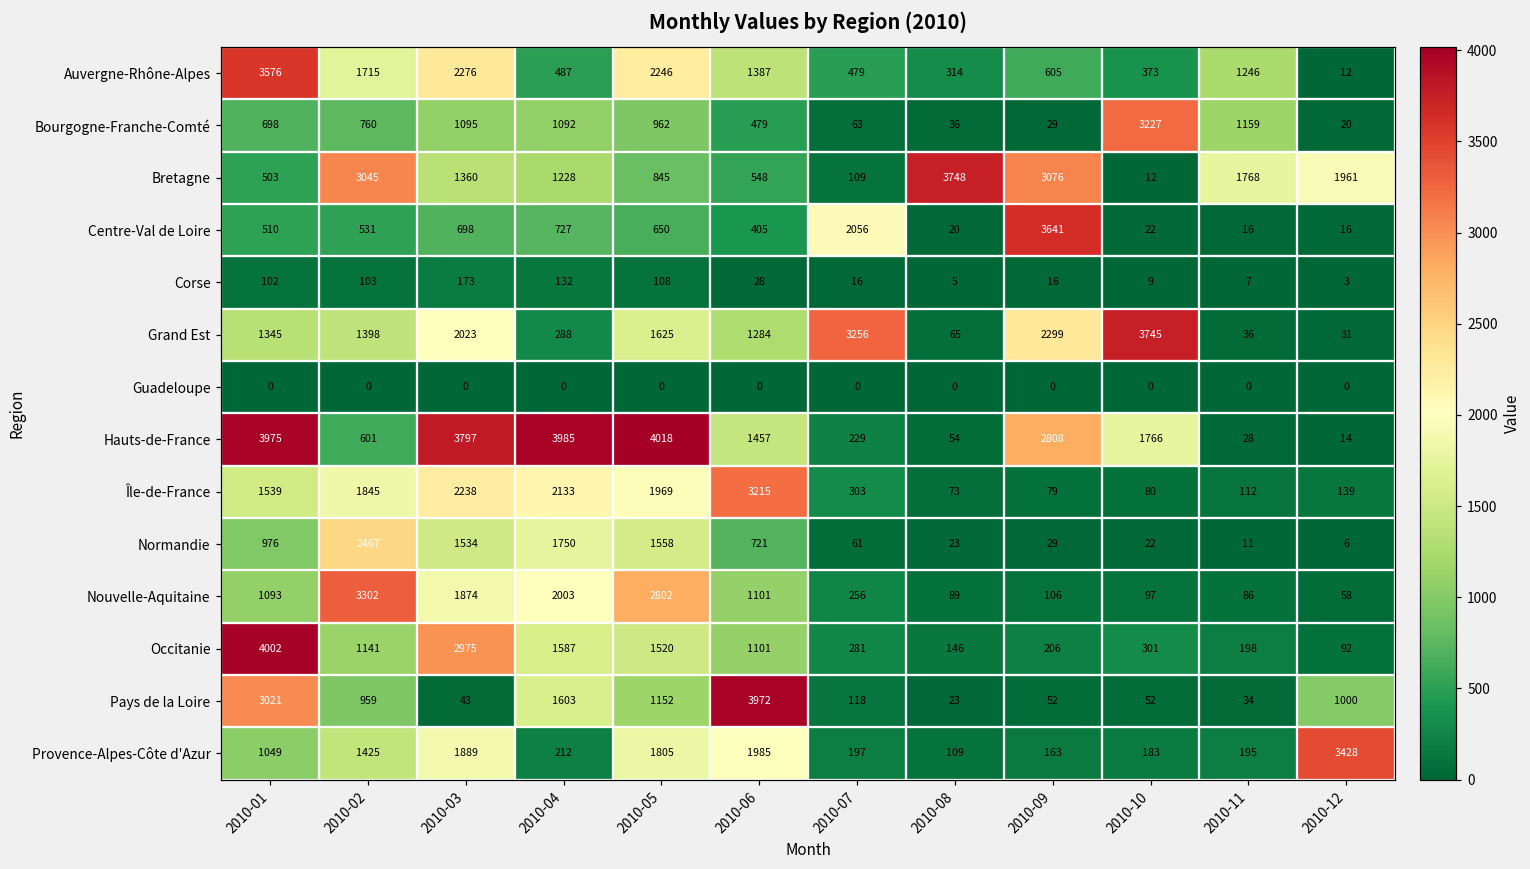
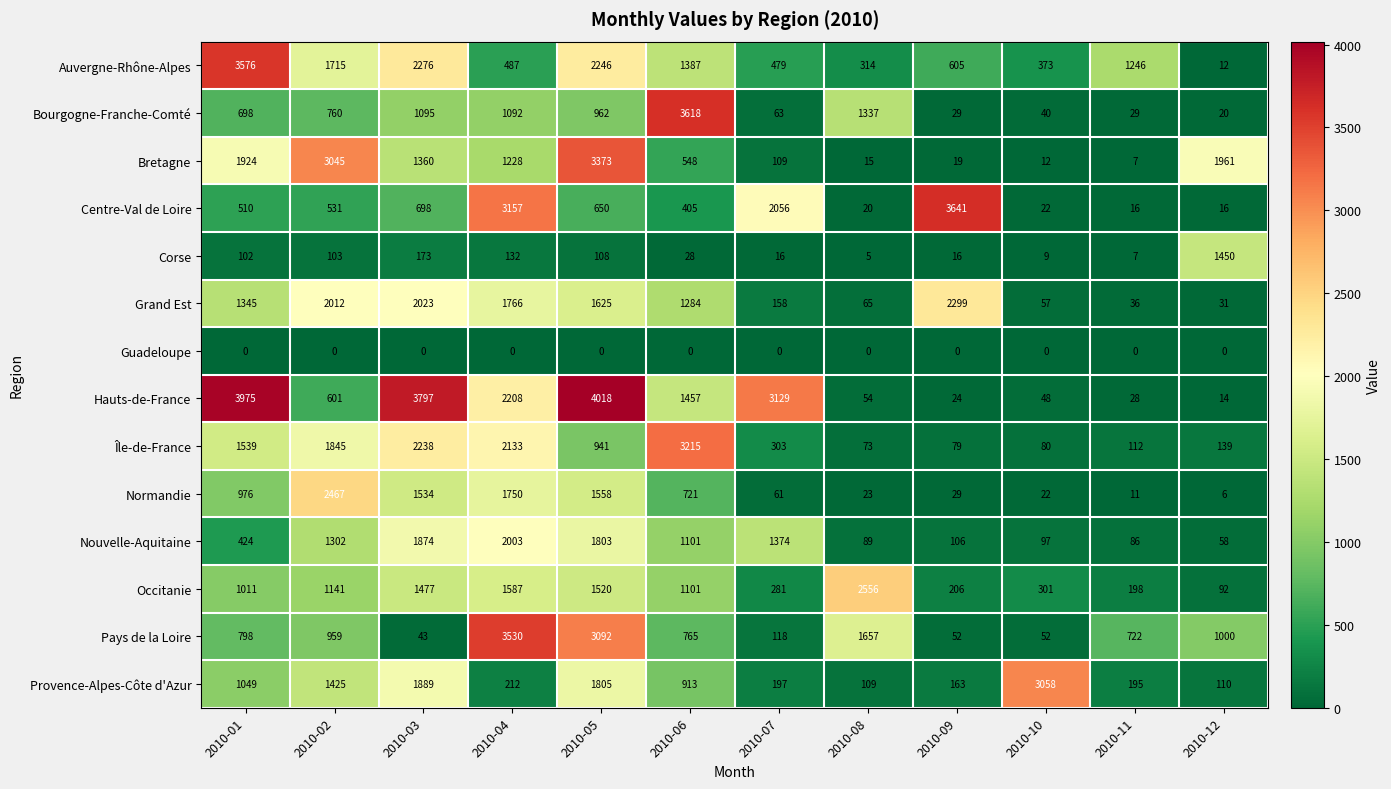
Bourgogne-Franche-Comté, 2010-06: 479 -> 3618
Bourgogne-Franche-Comté, 2010-08: 36 -> 1337
Bourgogne-Franche-Comté, 2010-10: 3227 -> 40
Bourgogne-Franche-Comté, 2010-11: 1159 -> 29
Bretagne, 2010-01: 503 -> 1924
Bretagne, 2010-05: 845 -> 3373
Bretagne, 2010-08: 3748 -> 15
Bretagne, 2010-09: 3076 -> 19
Bretagne, 2010-11: 1768 -> 7
Centre-Val de Loire, 2010-04: 727 -> 3157
Corse, 2010-12: 3 -> 1450
Grand Est, 2010-02: 1398 -> 2012
Grand Est, 2010-04: 288 -> 1766
Grand Est, 2010-07: 3256 -> 158
Grand Est, 2010-10: 3745 -> 57
Hauts-de-France, 2010-04: 3985 -> 2208
Hauts-de-France, 2010-07: 229 -> 3129
Hauts-de-France, 2010-09: 2808 -> 24
Hauts-de-France, 2010-10: 1766 -> 48
Île-de-France, 2010-05: 1969 -> 941
Nouvelle-Aquitaine, 2010-01: 1093 -> 424
Nouvelle-Aquitaine, 2010-02: 3302 -> 1302
Nouvelle-Aquitaine, 2010-05: 2802 -> 1803
Nouvelle-Aquitaine, 2010-07: 256 -> 1374
Occitanie, 2010-01: 4002 -> 1011
Occitanie, 2010-03: 2975 -> 1477
Occitanie, 2010-08: 146 -> 2556
Pays de la Loire, 2010-01: 3021 -> 798
Pays de la Loire, 2010-04: 1603 -> 3530
Pays de la Loire, 2010-05: 1152 -> 3092
Pays de la Loire, 2010-06: 3972 -> 765
Pays de la Loire, 2010-08: 23 -> 1657
Pays de la Loire, 2010-11: 34 -> 722
Provence-Alpes-Côte d'Azur, 2010-06: 1985 -> 913
Provence-Alpes-Côte d'Azur, 2010-10: 183 -> 3058
Provence-Alpes-Côte d'Azur, 2010-12: 3428 -> 110
